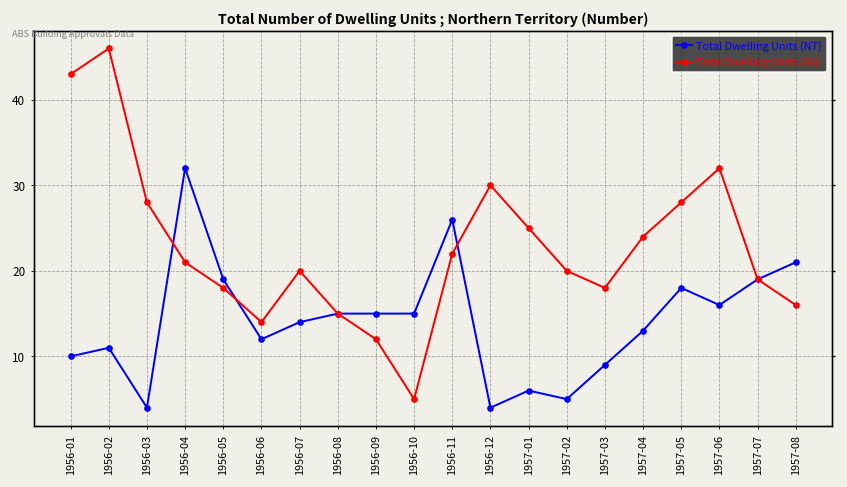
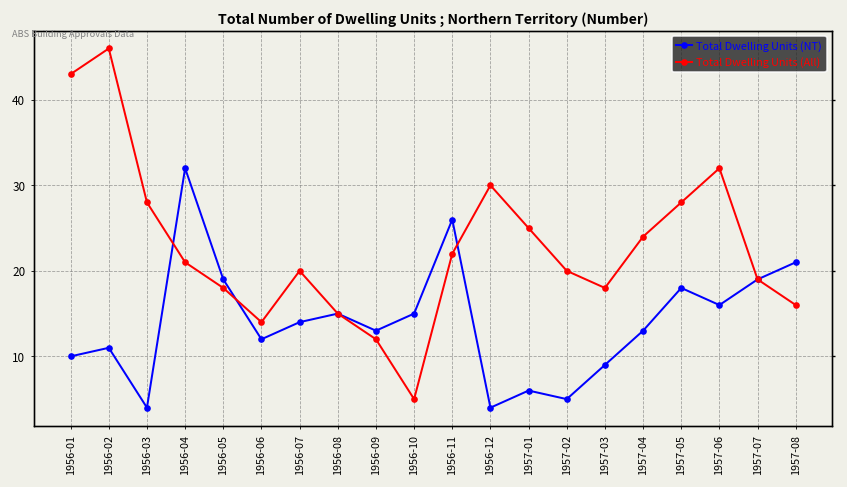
Total Dwelling Units (NT), 1956-09: 15 -> 13
